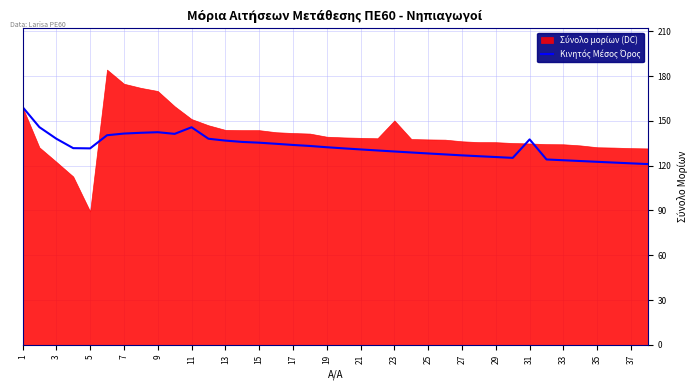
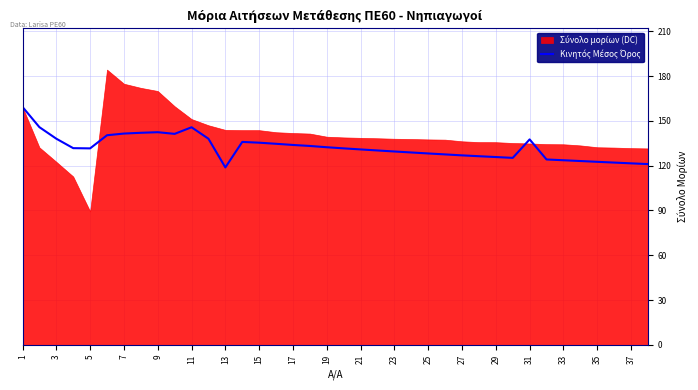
Κινητός Μέσος Όρος, 13: 137 -> 119
Σύνολο μορίων (DC), 23: 150 -> 138
